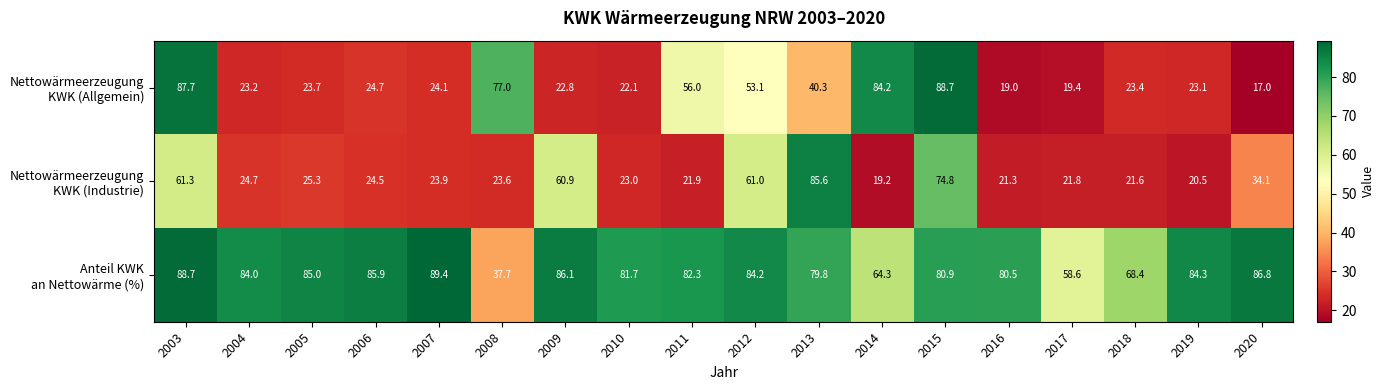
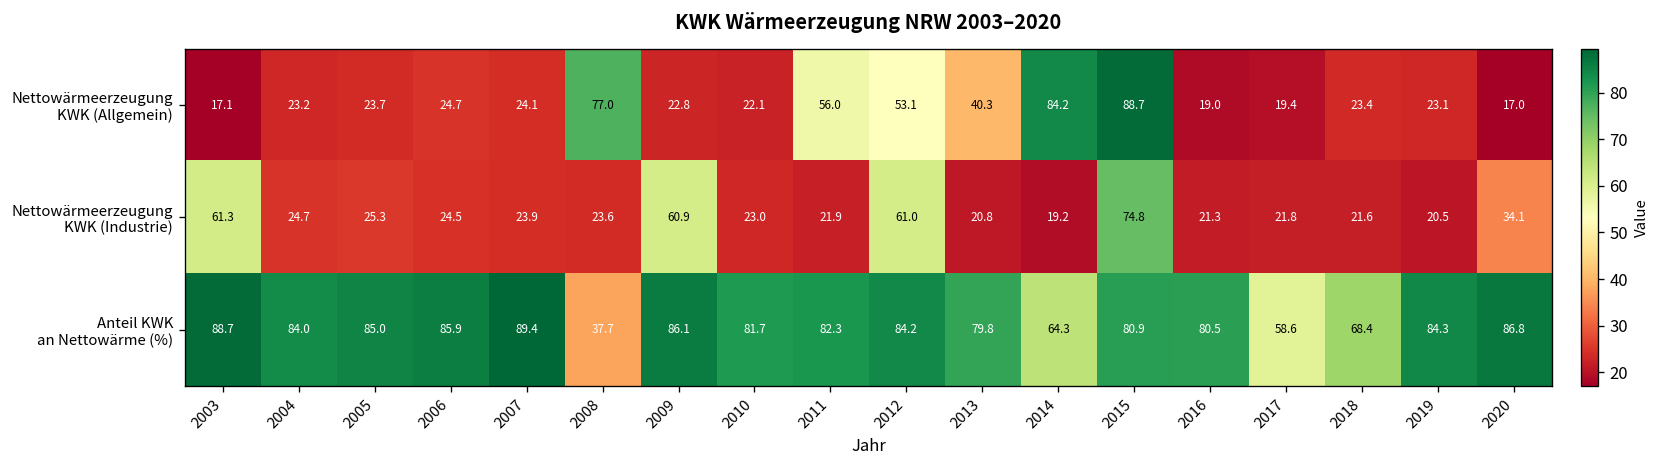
Nettowärmeerzeugung KWK (Allgemein), 2003: 87.7 -> 17.1
Nettowärmeerzeugung KWK (Industrie), 2013: 85.6 -> 20.8
